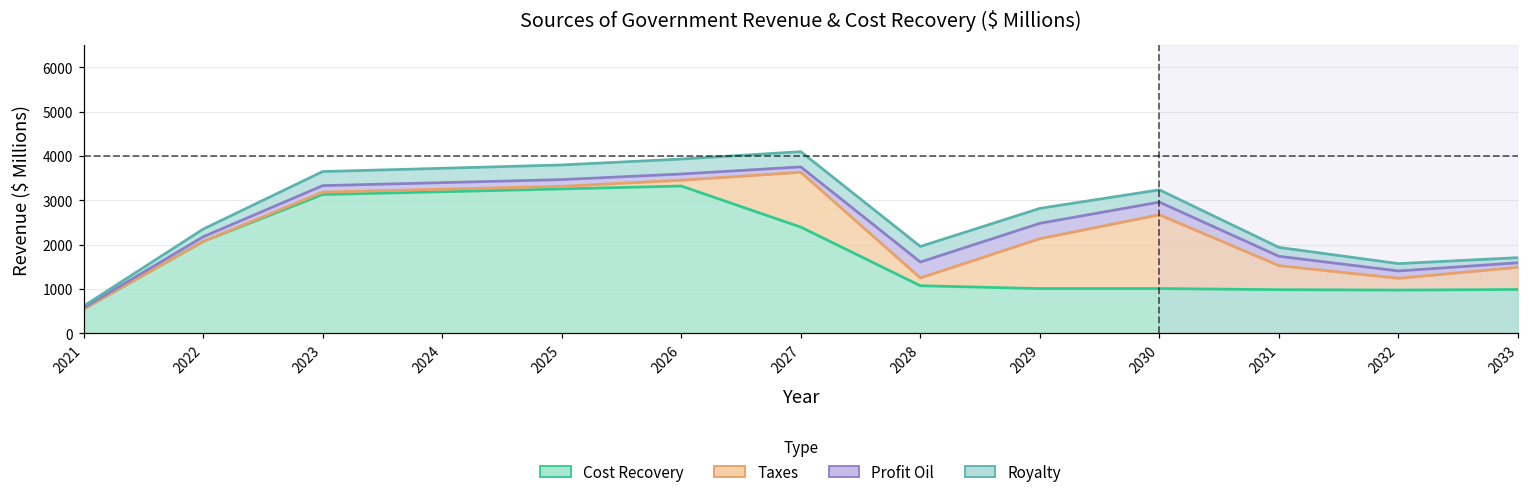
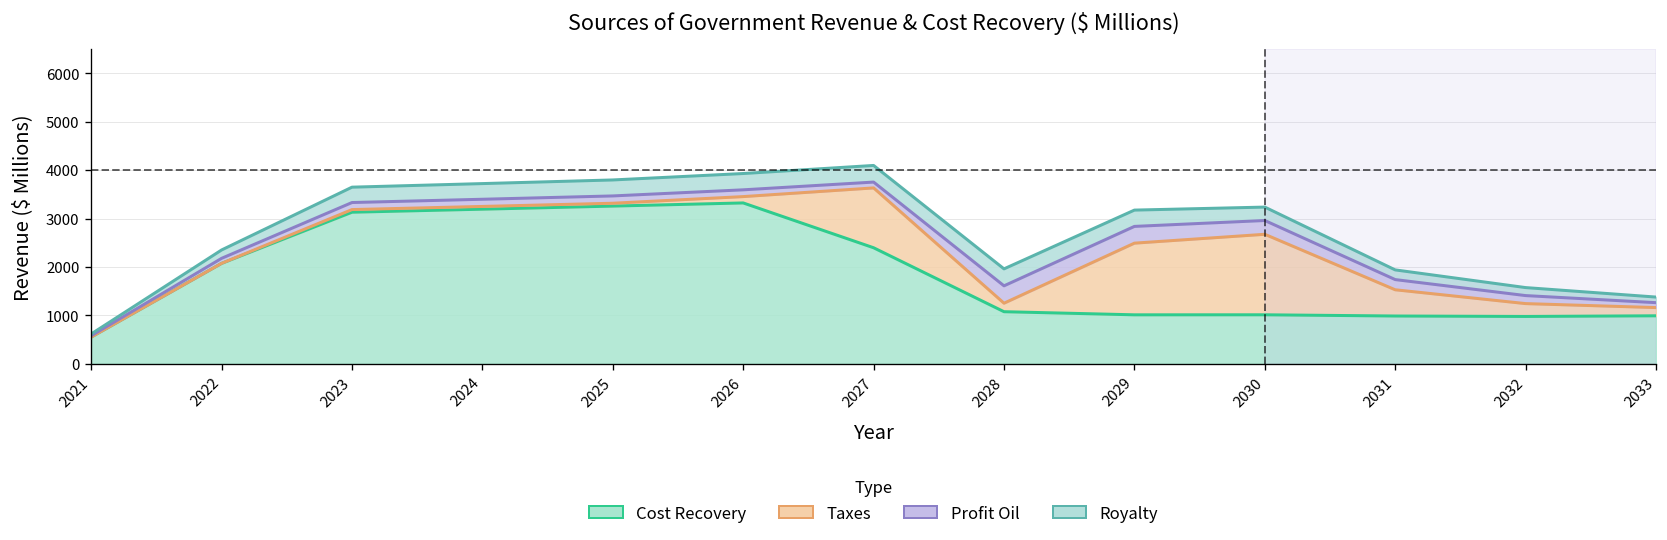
Taxes, 2029: 1100 -> 1500
Taxes, 2033: 500 -> 200
